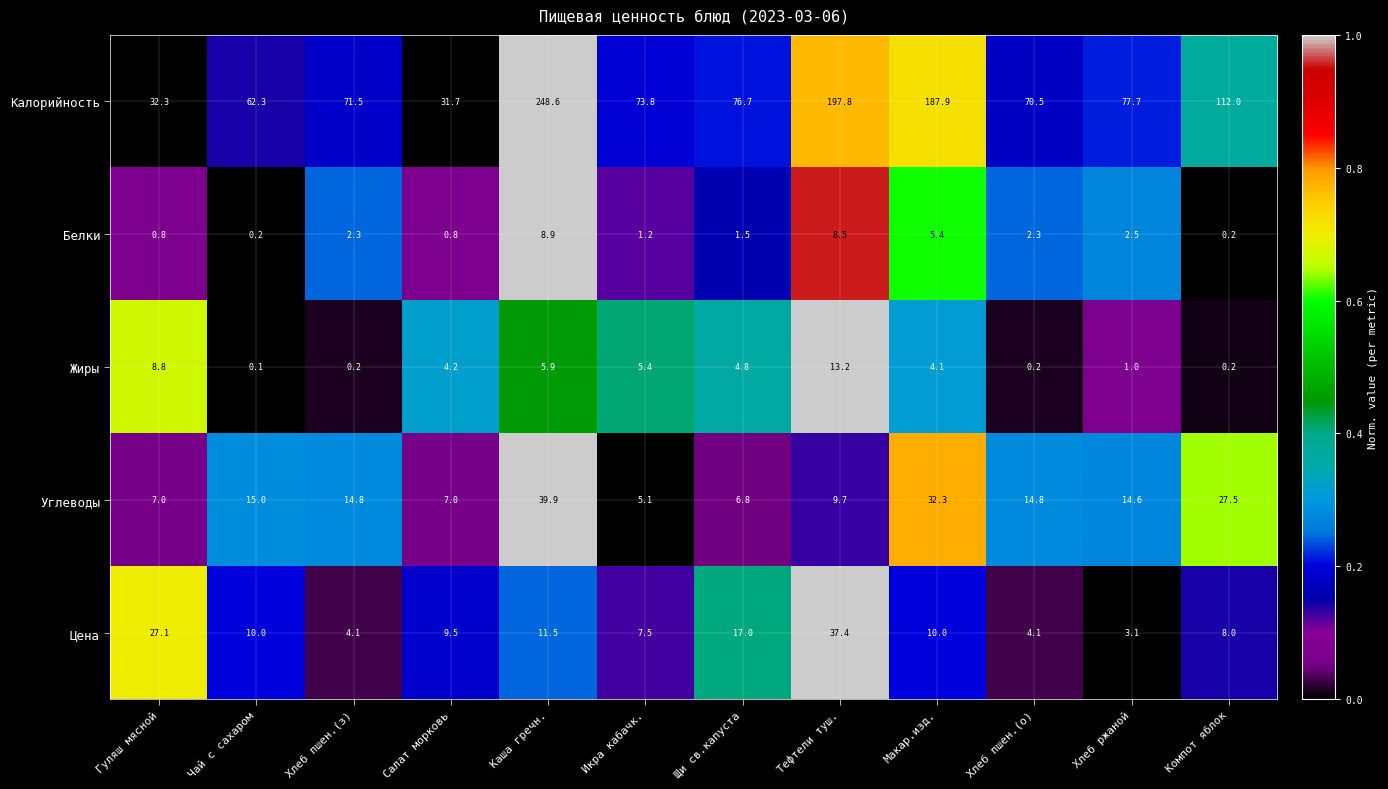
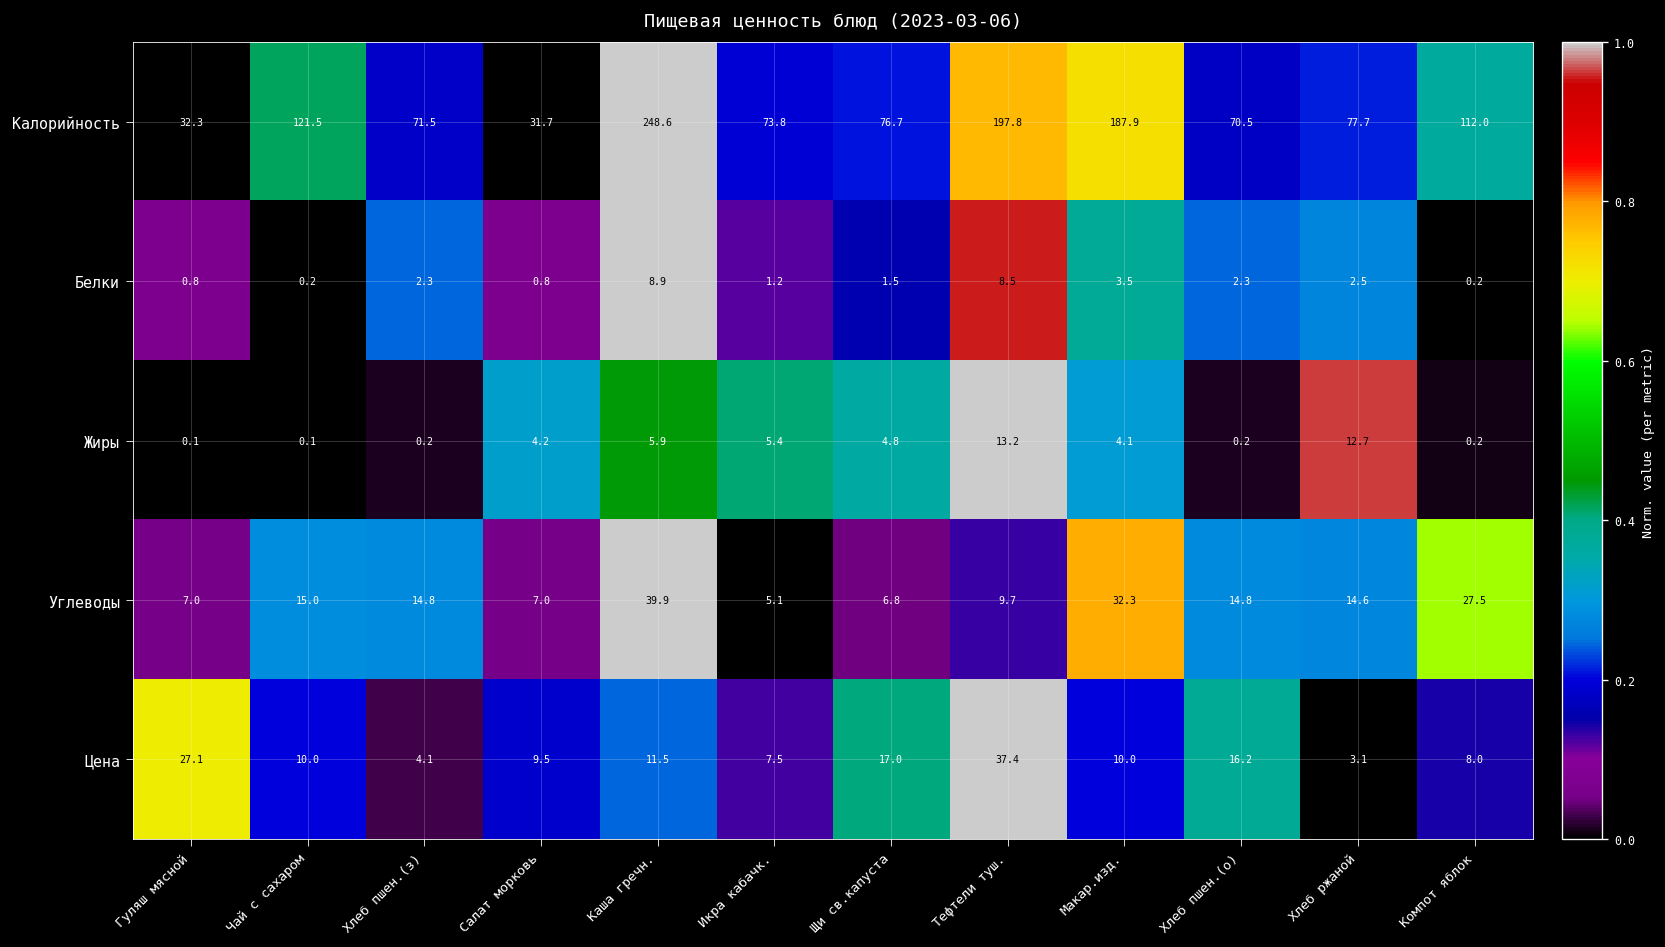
Калорийность, Чай с сахаром: 62.3 -> 121.5
Белки, Макар.изд.: 5.4 -> 3.5
Жиры, Гуляш мясной: 8.8 -> 0.1
Жиры, Хлеб ржаной: 1.0 -> 12.7
Цена, Хлеб пшен.(о): 4.1 -> 16.2
